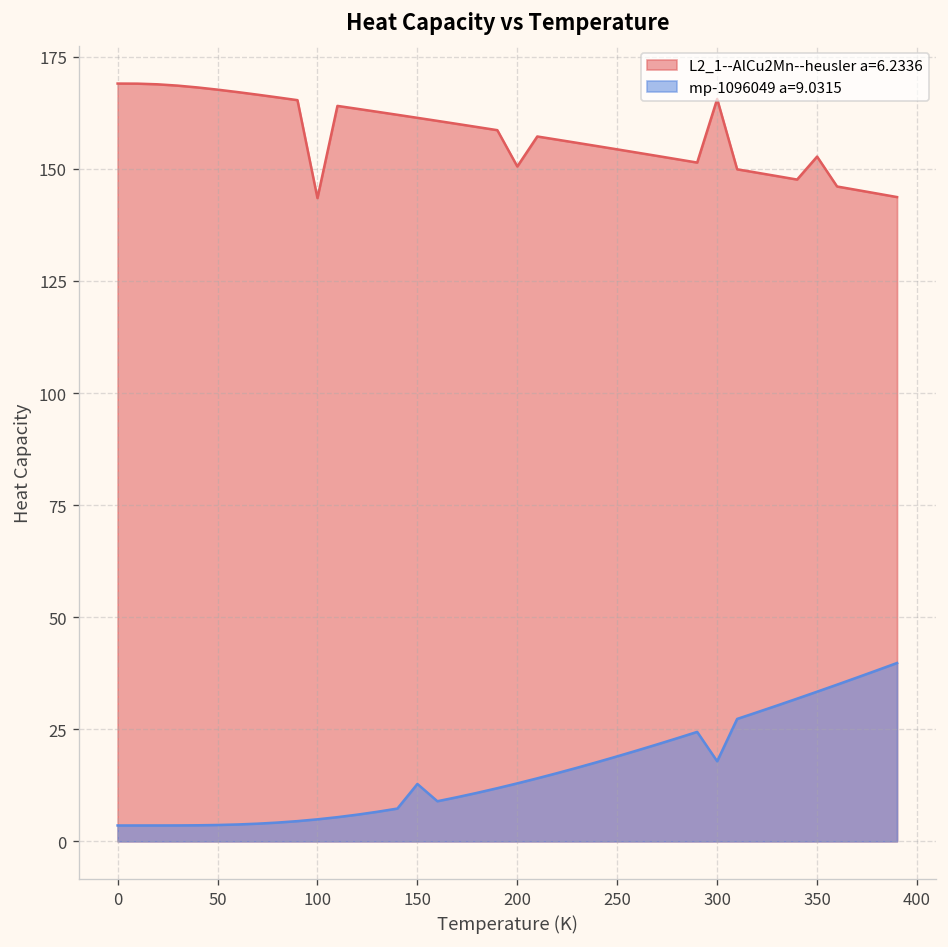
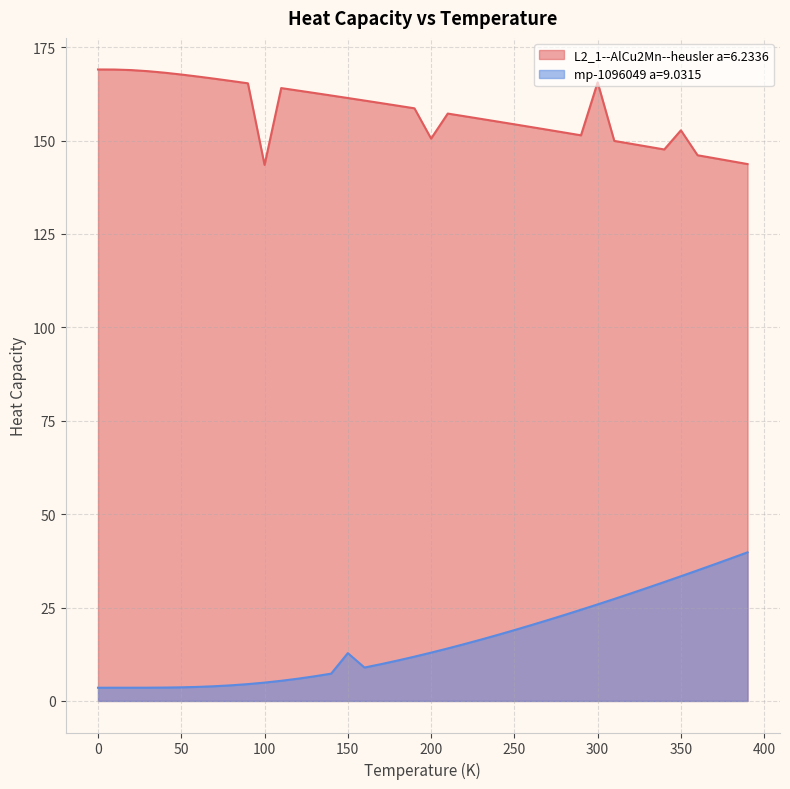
mp-1096049 a=9.0315, 300: 18 -> 26
